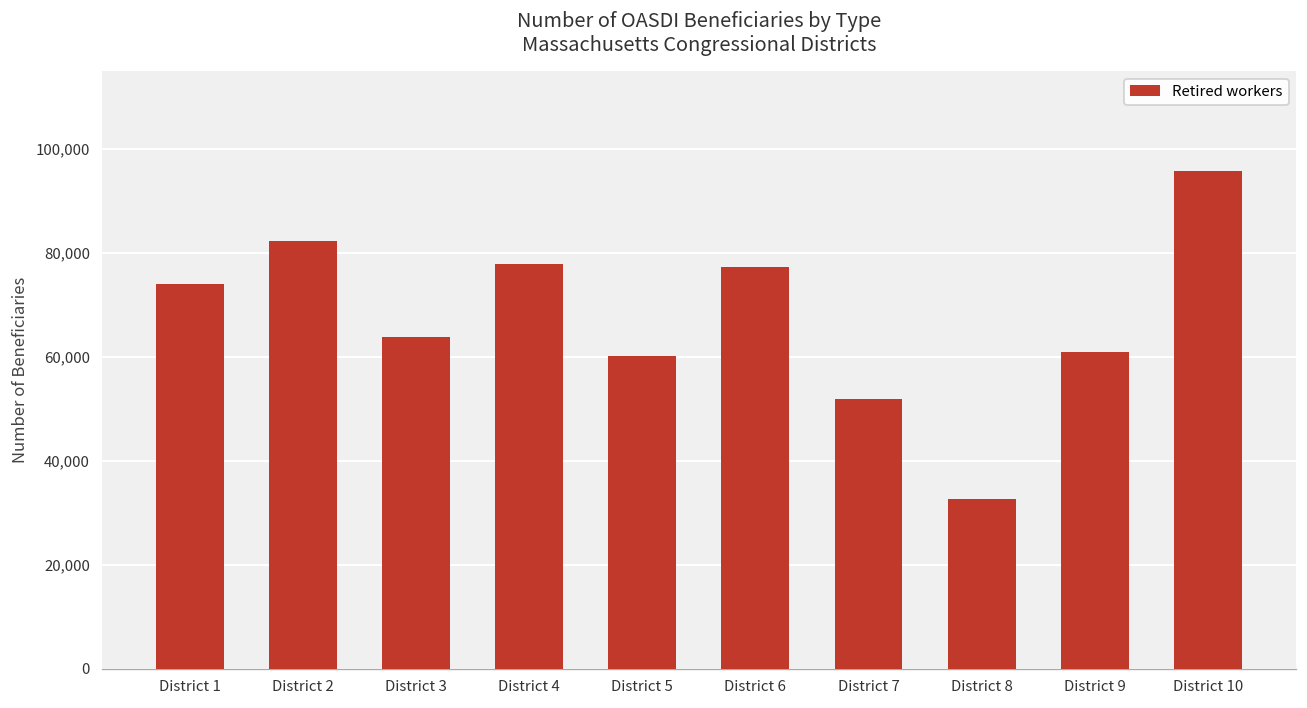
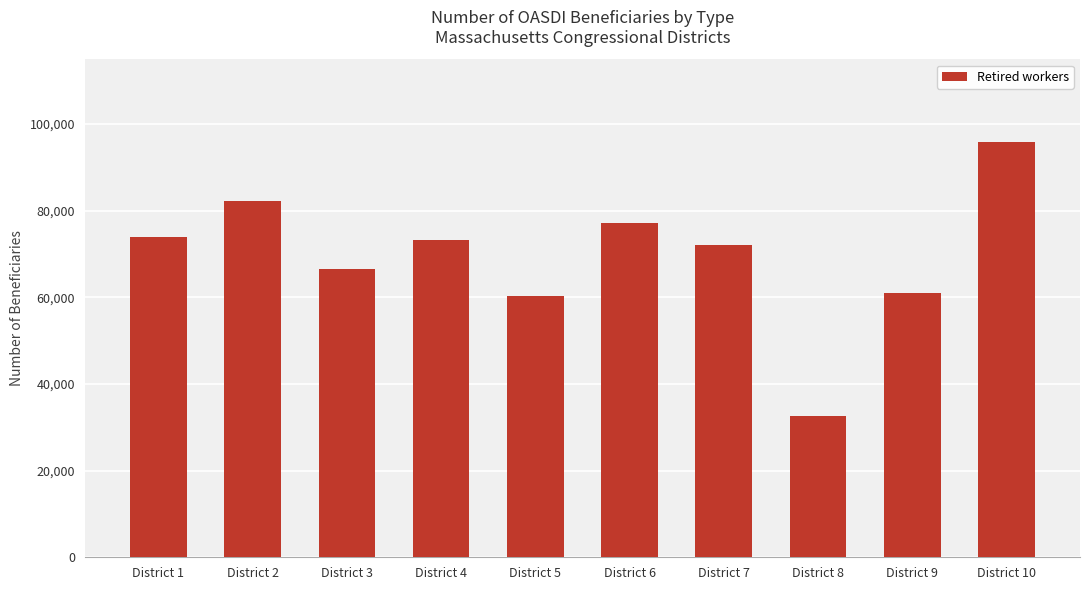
District 3: 64,000 -> 66,000
District 4: 78,000 -> 73,000
District 7: 52,000 -> 72,000
